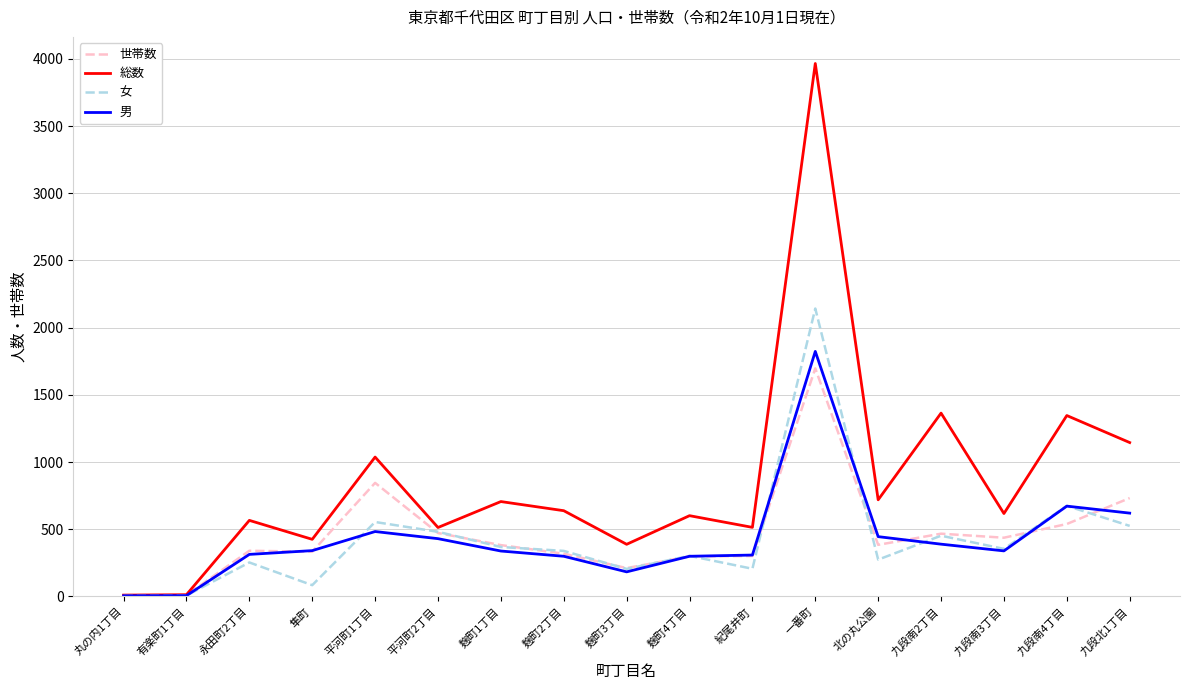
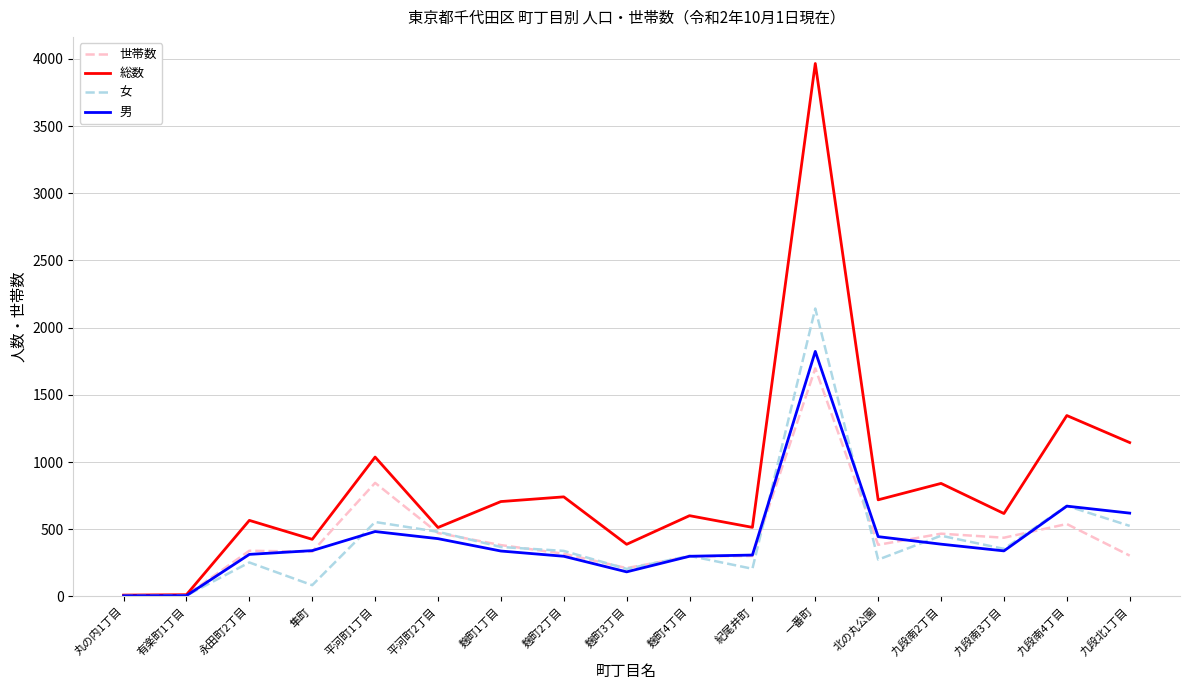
総数, 麹町2丁目: 640 -> 740
総数, 九段南2丁目: 1360 -> 840
世帯数, 九段北1丁目: 730 -> 300
